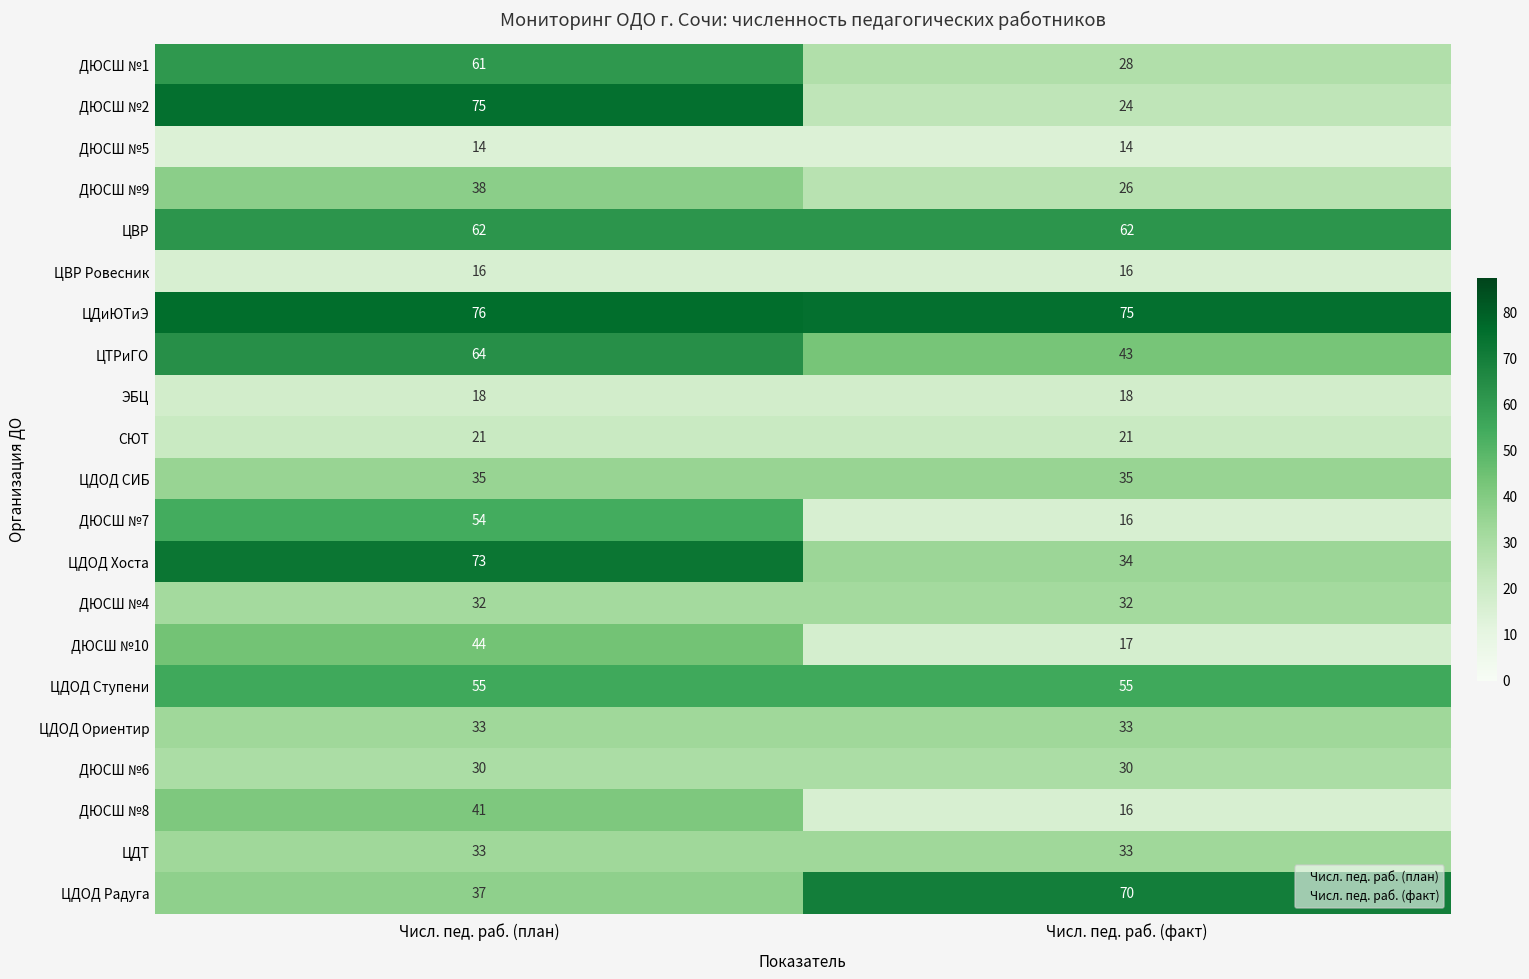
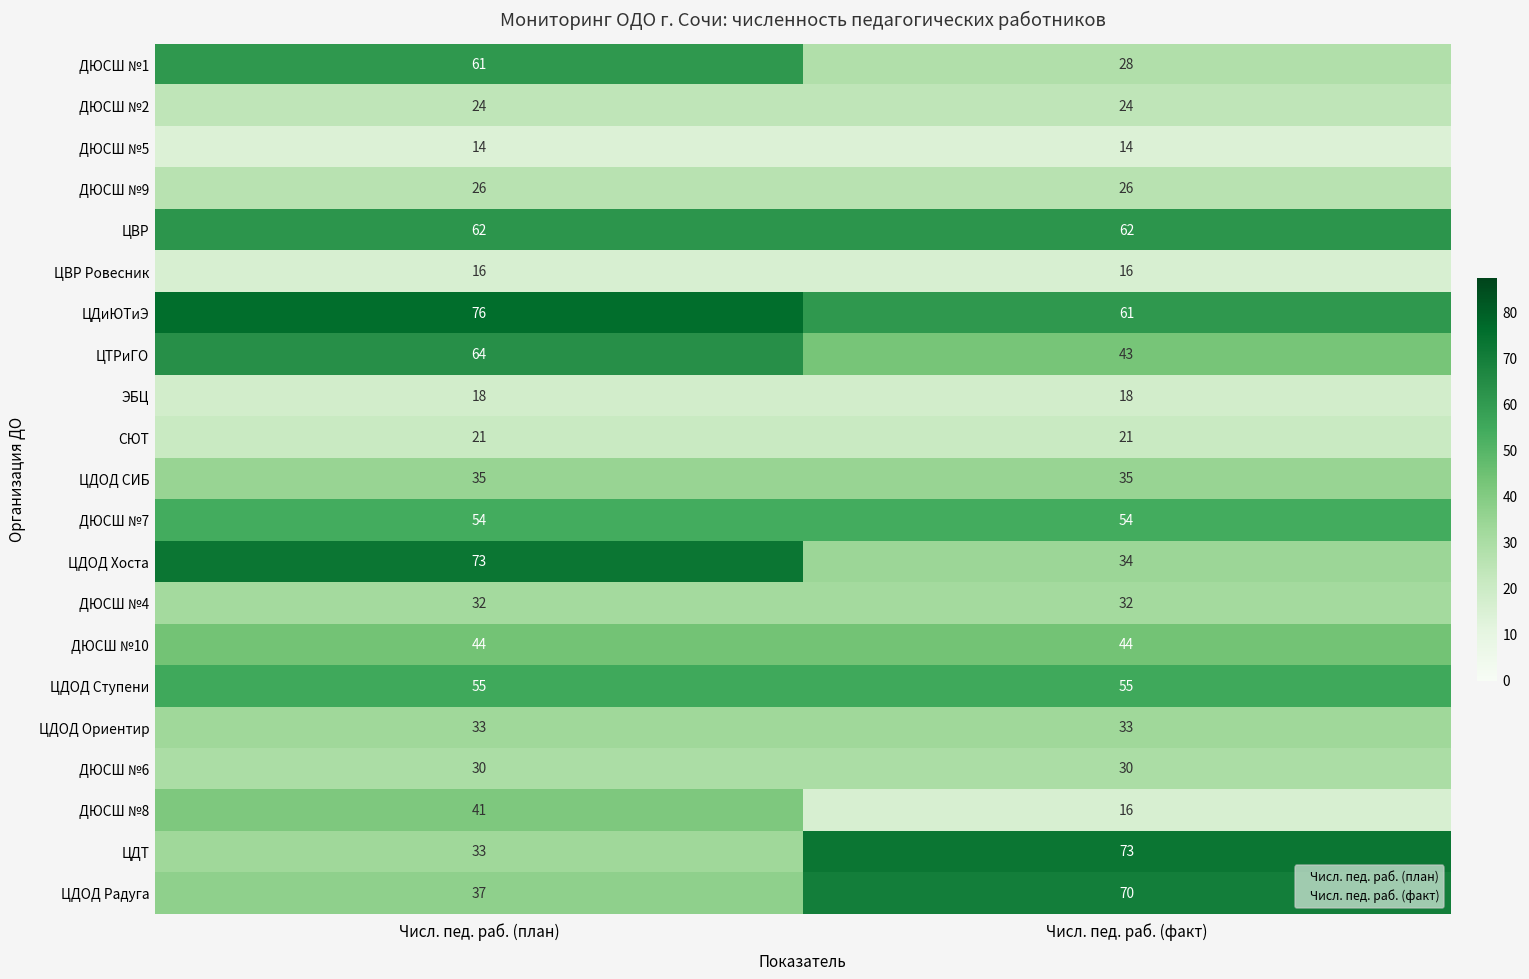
ДЮСШ №2, Числ. пед. раб. (план): 75 -> 24
ДЮСШ №9, Числ. пед. раб. (план): 38 -> 26
ЦДиЮТиЭ, Числ. пед. раб. (факт): 75 -> 61
ДЮСШ №7, Числ. пед. раб. (факт): 16 -> 54
ДЮСШ №10, Числ. пед. раб. (факт): 17 -> 44
ЦДТ, Числ. пед. раб. (факт): 33 -> 73
